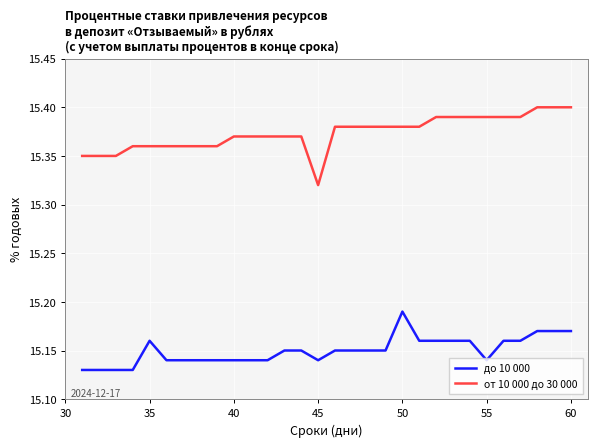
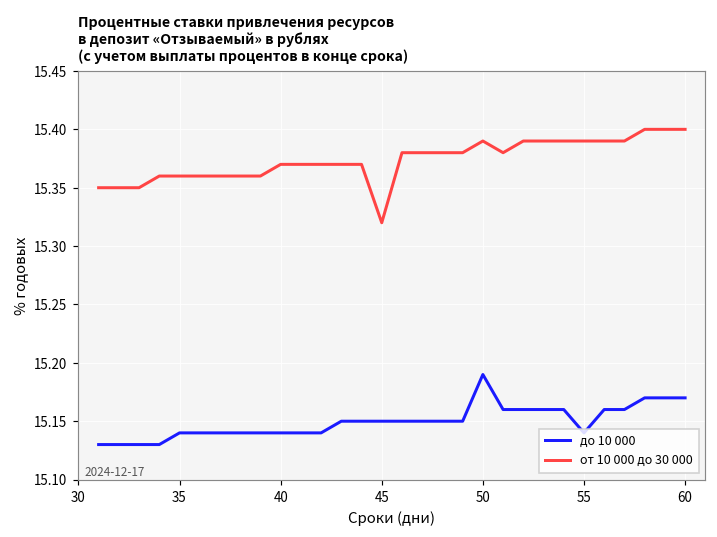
до 10 000, 35: 15.16 -> 15.14
до 10 000, 45: 15.14 -> 15.15
от 10 000 до 30 000, 50: 15.38 -> 15.39
